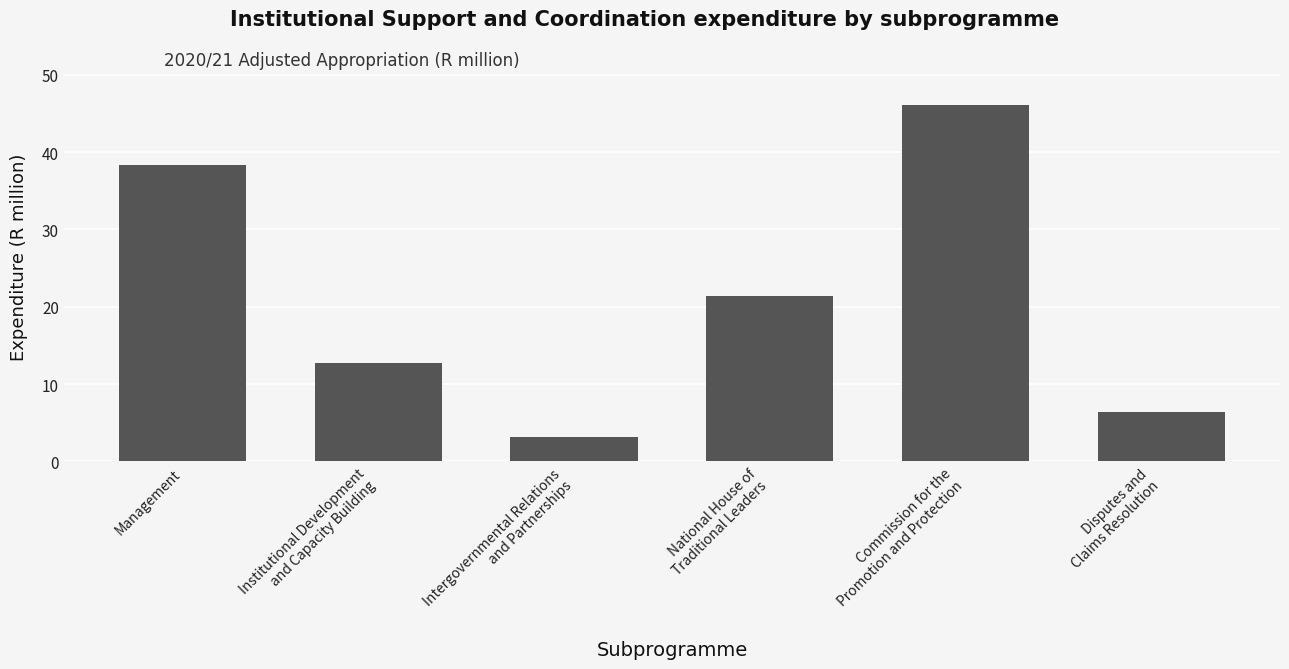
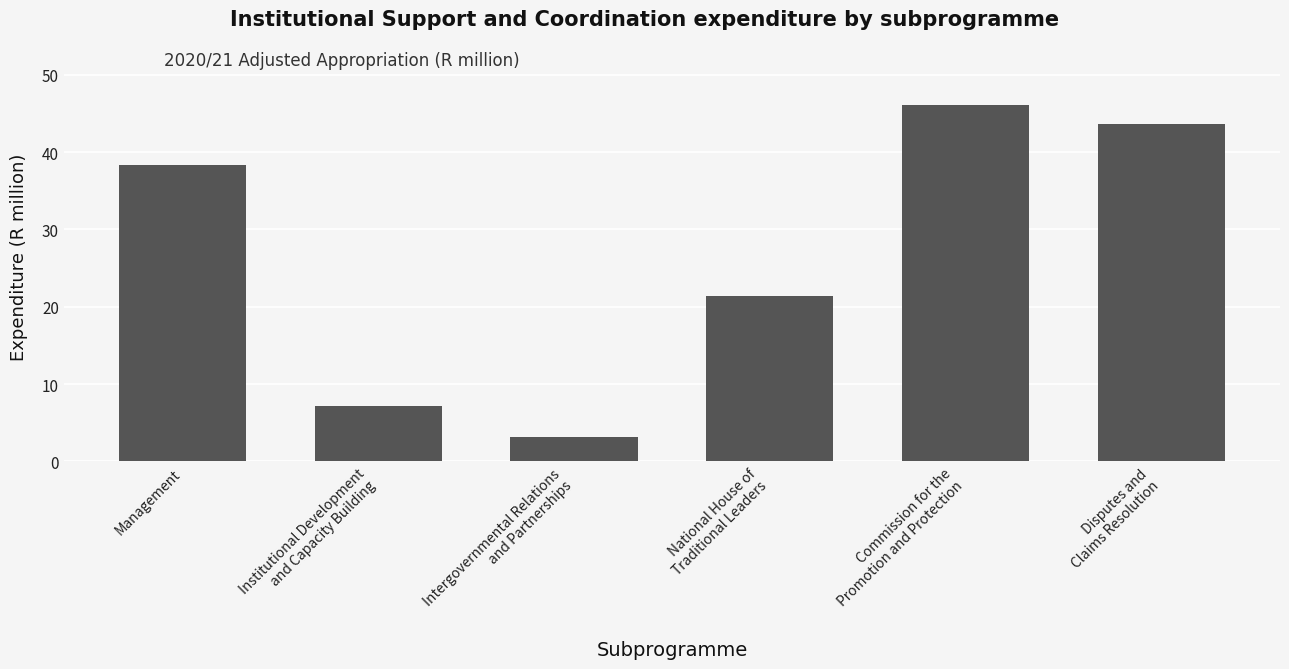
Institutional Development and Capacity Building: 13 -> 7
Disputes and Claims Resolution: 6 -> 44
